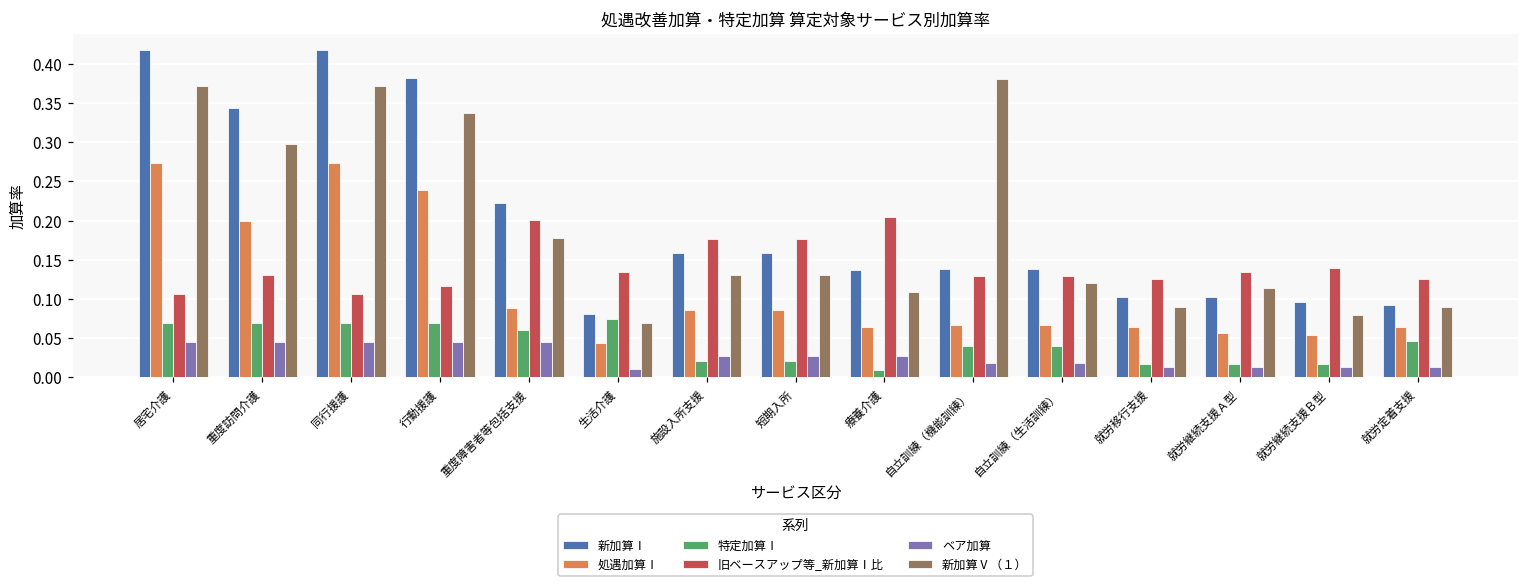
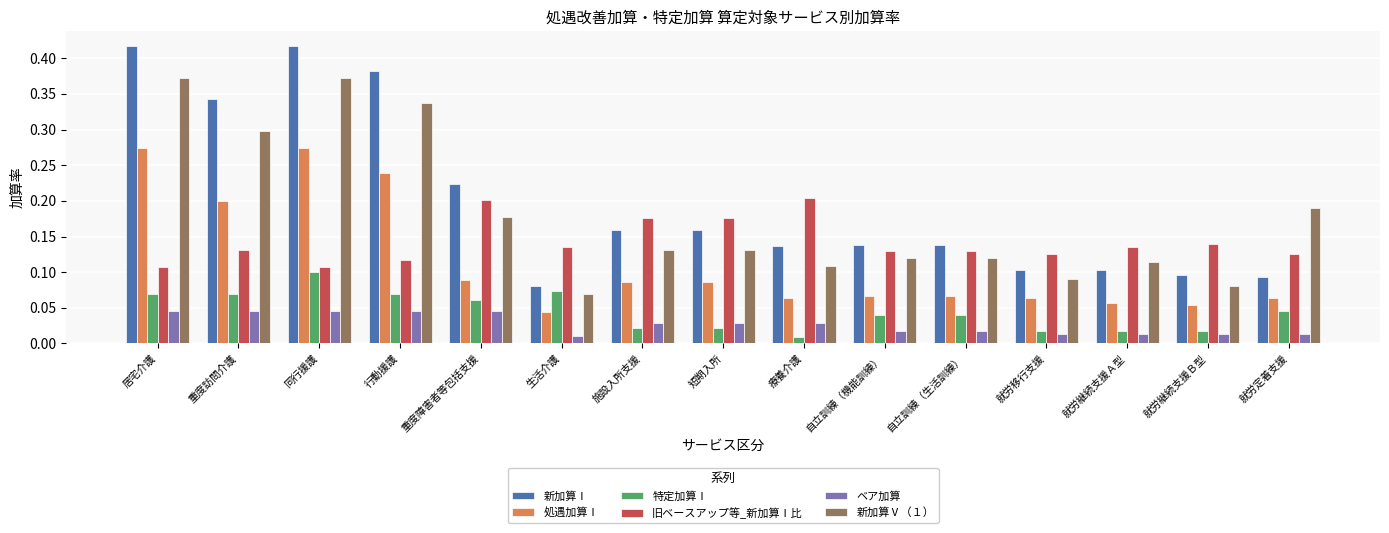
特定加算Ⅰ, 同行援護: 0.07 -> 0.10
新加算Ⅴ（１）, 自立訓練（機能訓練）: 0.38 -> 0.12
新加算Ⅴ（１）, 就労定着支援: 0.09 -> 0.19
